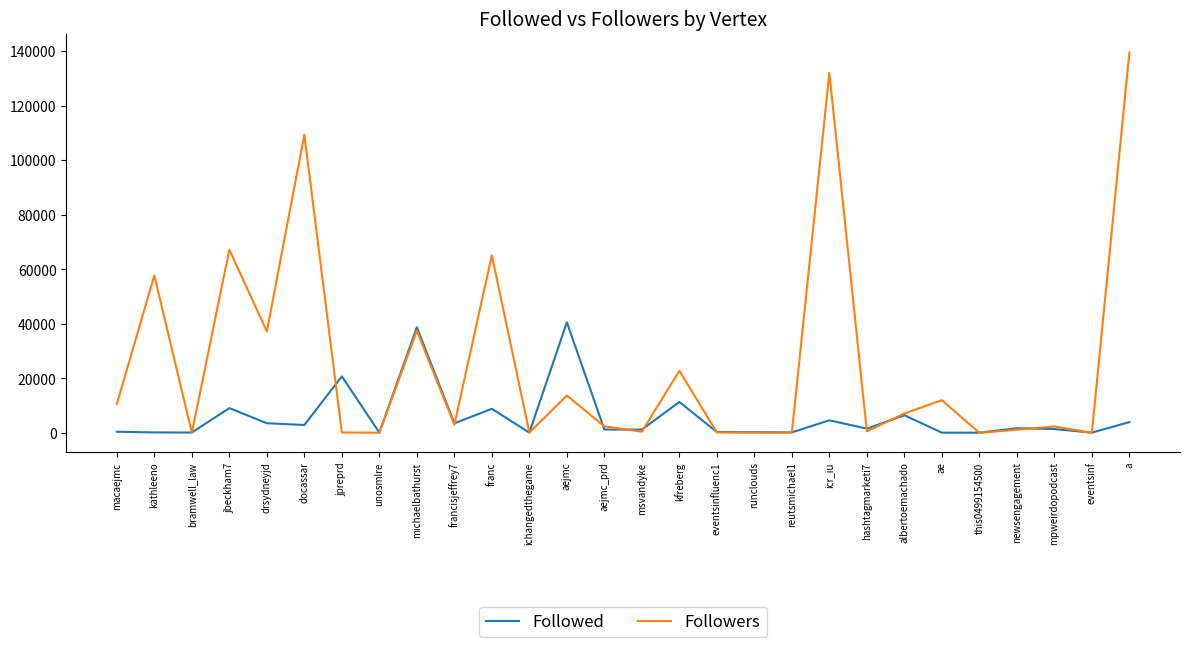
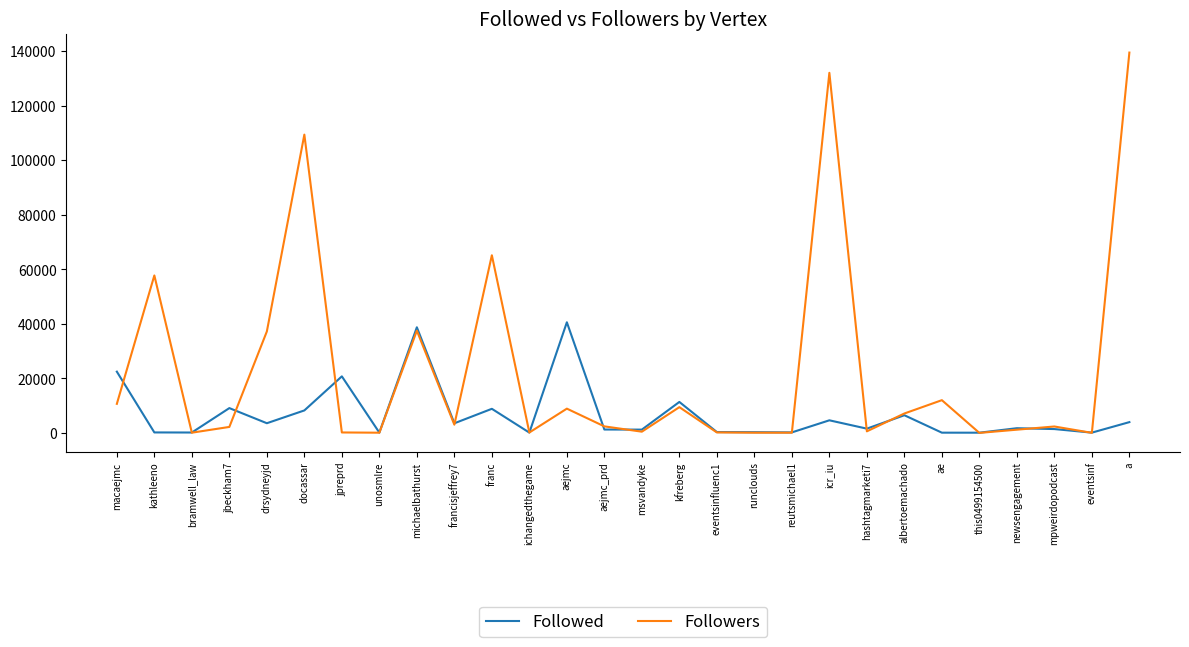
Followed, macaejmc: 0 -> 22000
Followers, jbeckham7: 67000 -> 2000
Followed, docassar: 3000 -> 8000
Followers, aejmc: 14000 -> 9000
Followers, kfreberg: 23000 -> 9000
